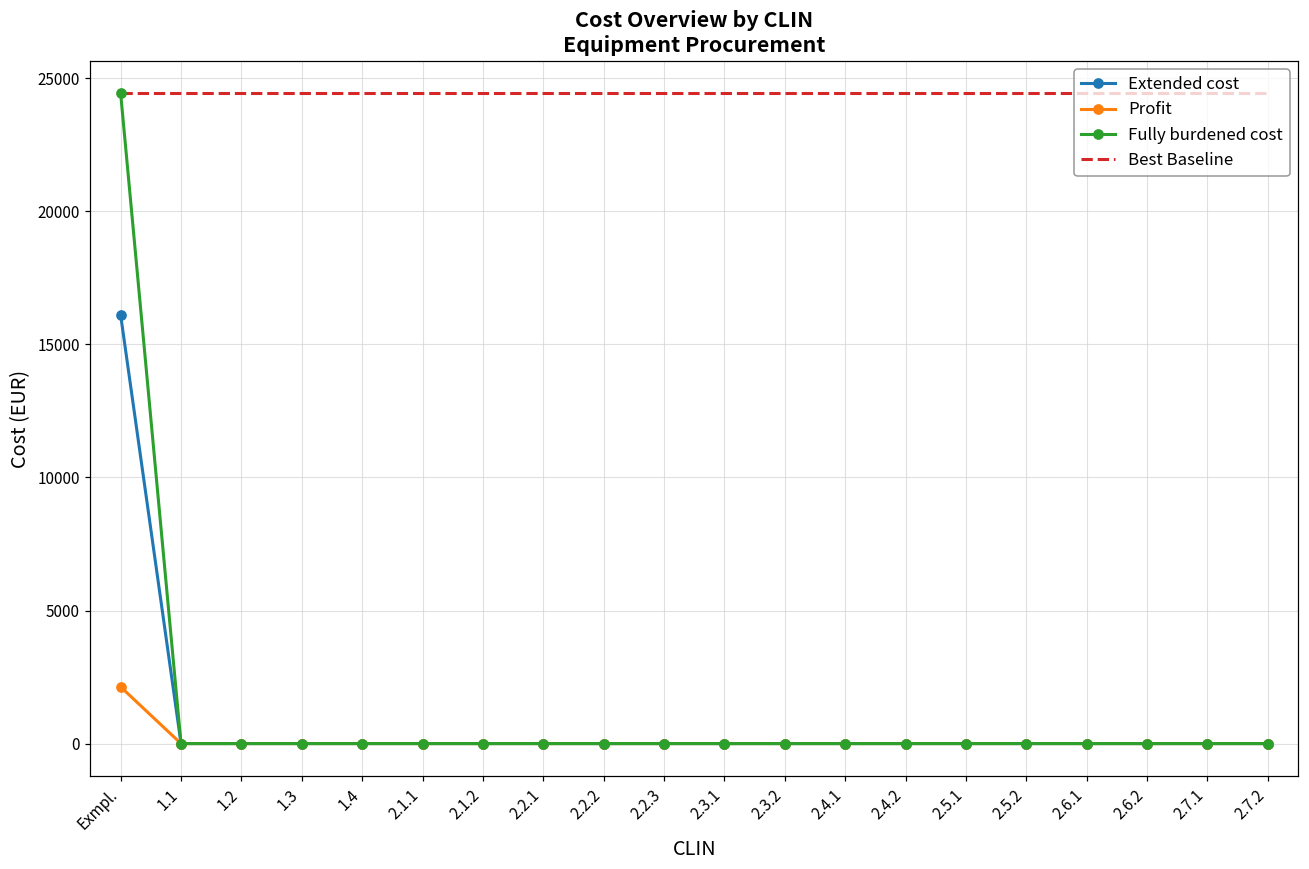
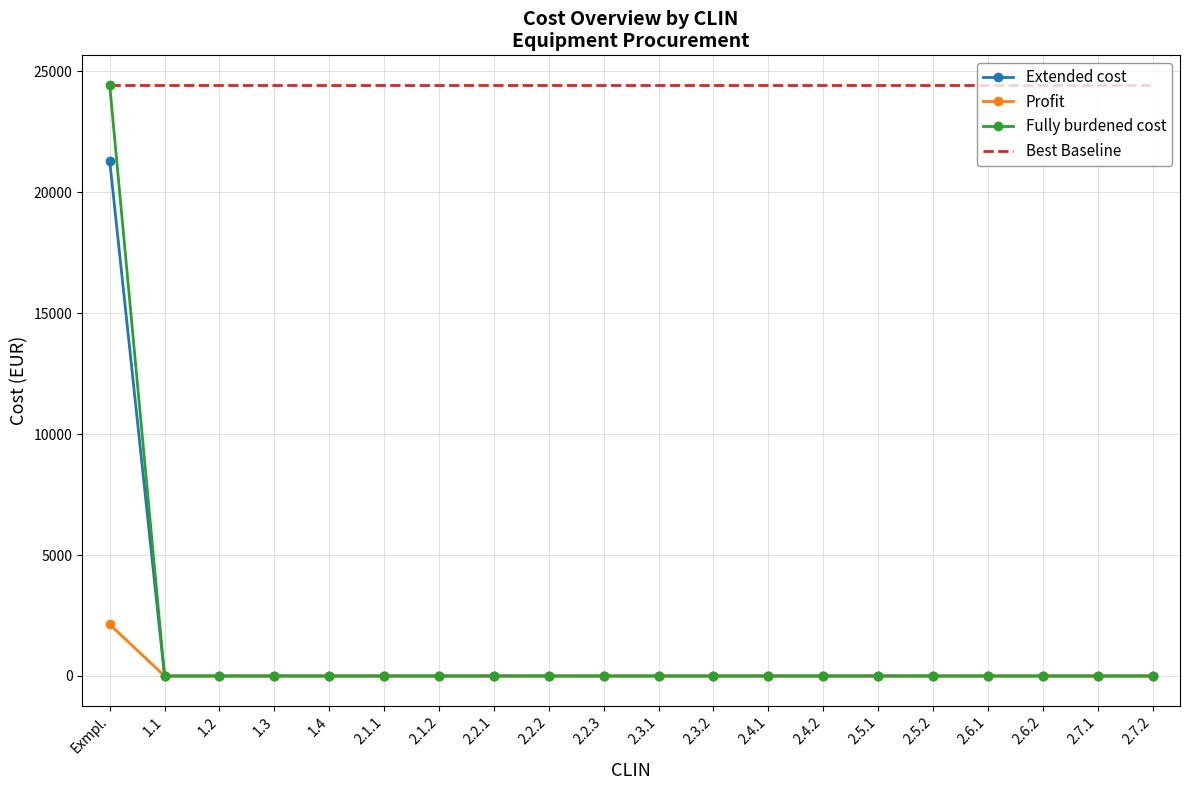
Extended cost, Exmpl.: 16100 -> 21300
